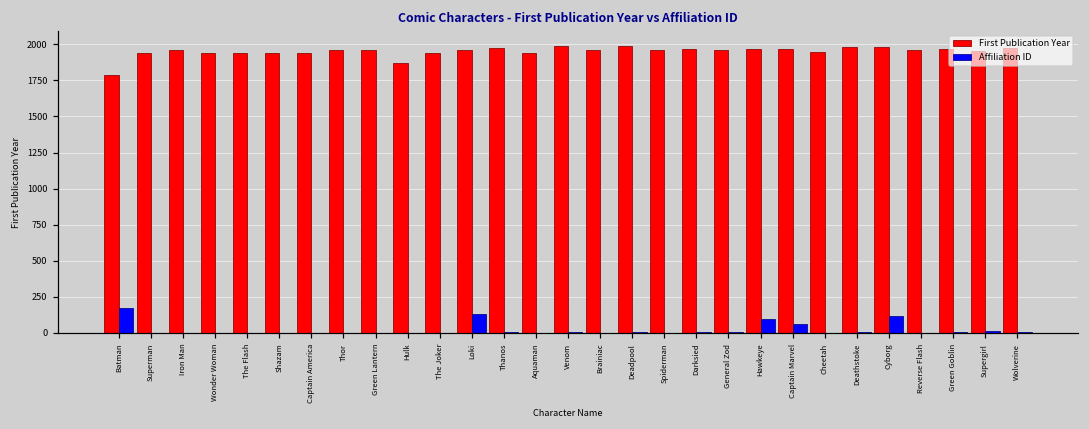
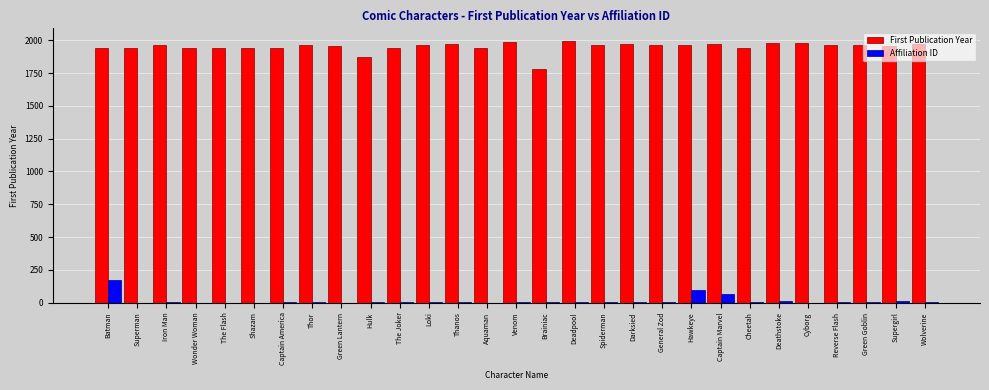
First Publication Year, Batman: 1790 -> 1940
Affiliation ID, Loki: 130 -> 0
First Publication Year, Brainiac: 1960 -> 1780
Affiliation ID, Cyborg: 120 -> 0
